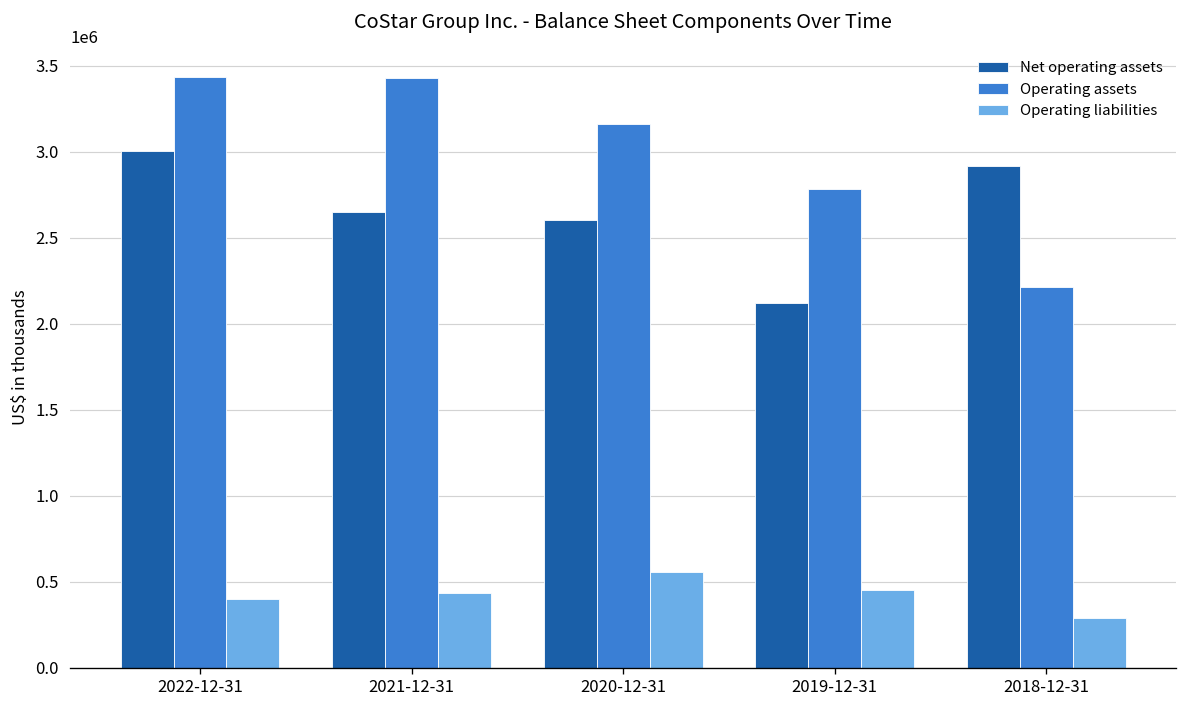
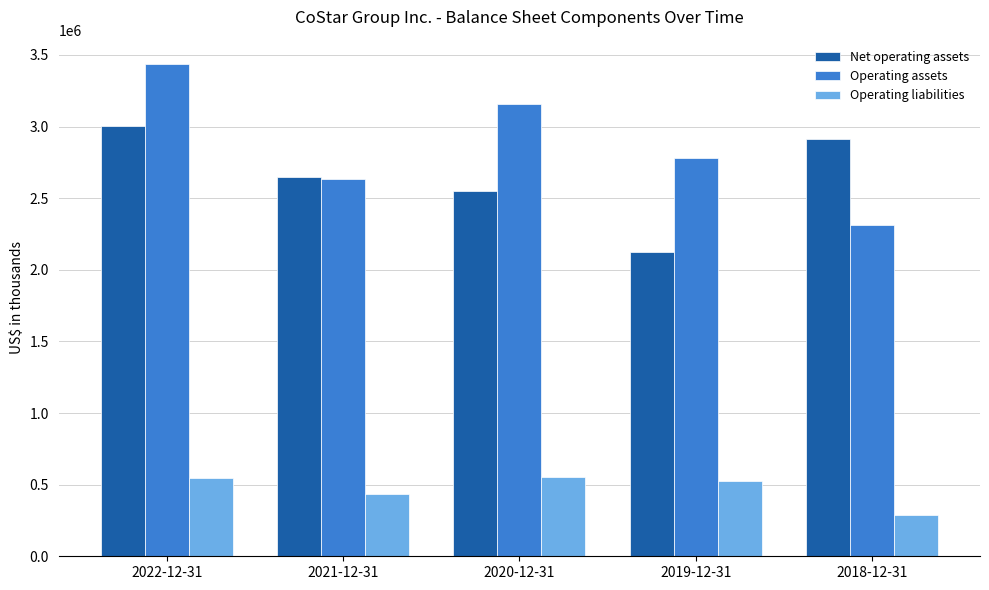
Operating liabilities, 2022-12-31: 400000 -> 540000
Operating assets, 2021-12-31: 3430000 -> 2640000
Net operating assets, 2020-12-31: 2610000 -> 2550000
Operating liabilities, 2019-12-31: 450000 -> 520000
Operating assets, 2018-12-31: 2210000 -> 2310000
